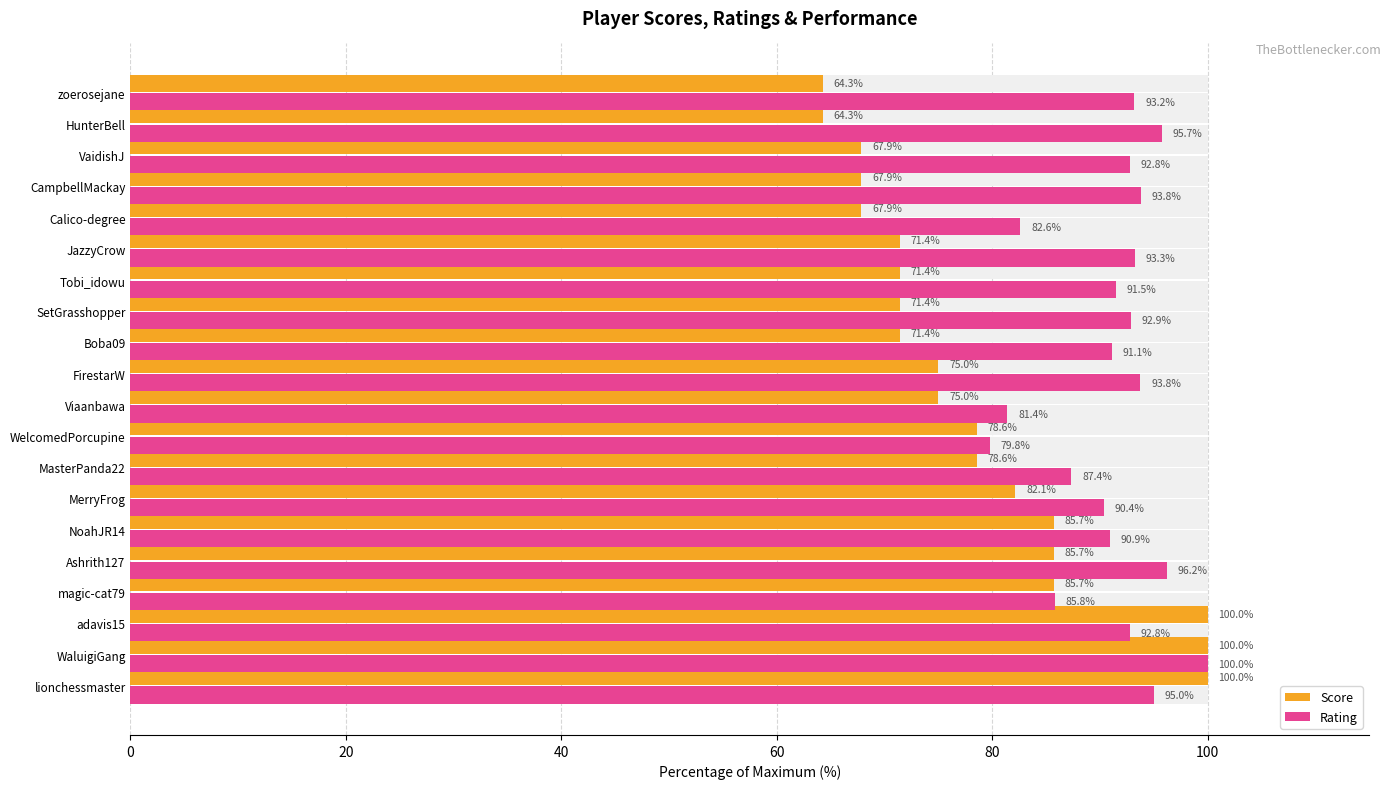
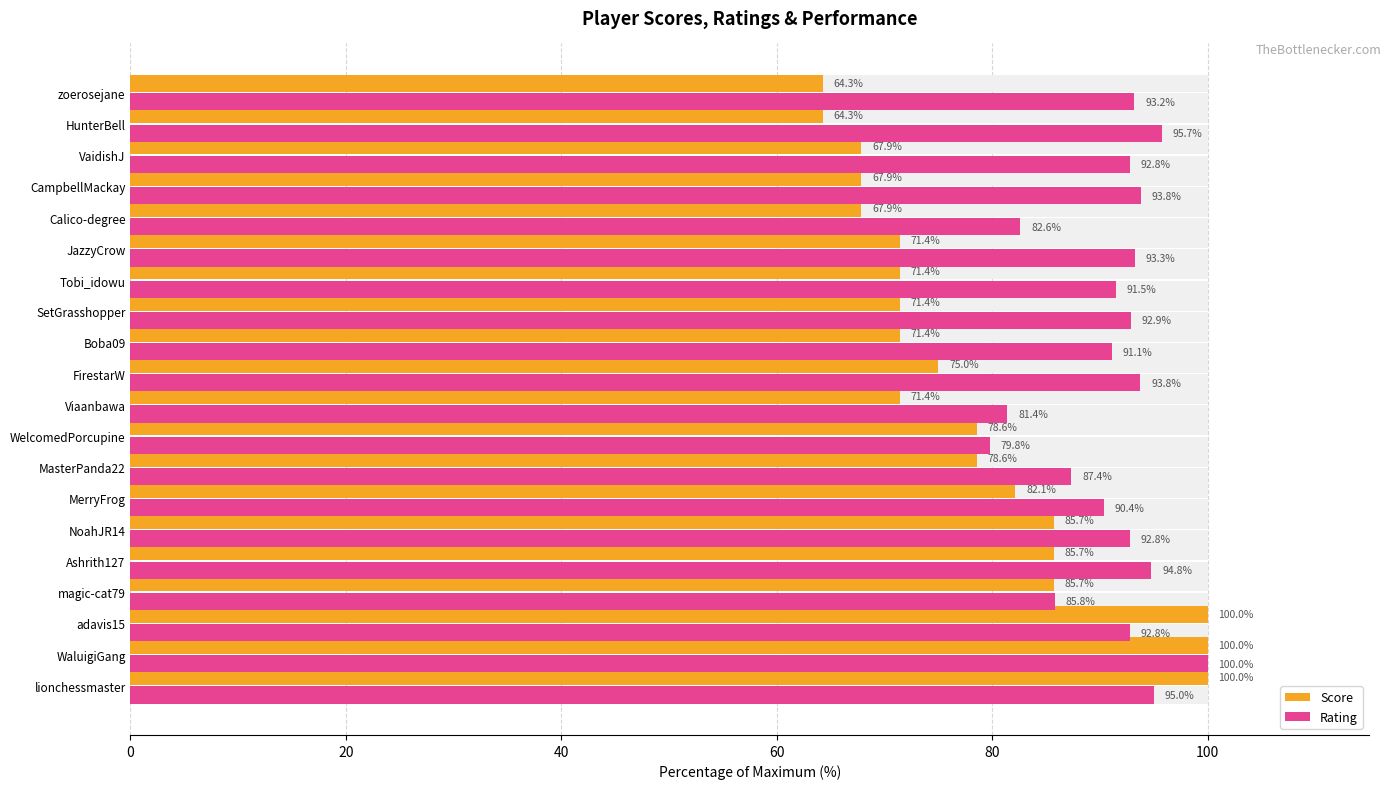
Score, Viaanbawa: 75.0% -> 71.4%
Rating, NoahJR14: 90.9% -> 92.8%
Rating, Ashrith127: 96.2% -> 94.8%
